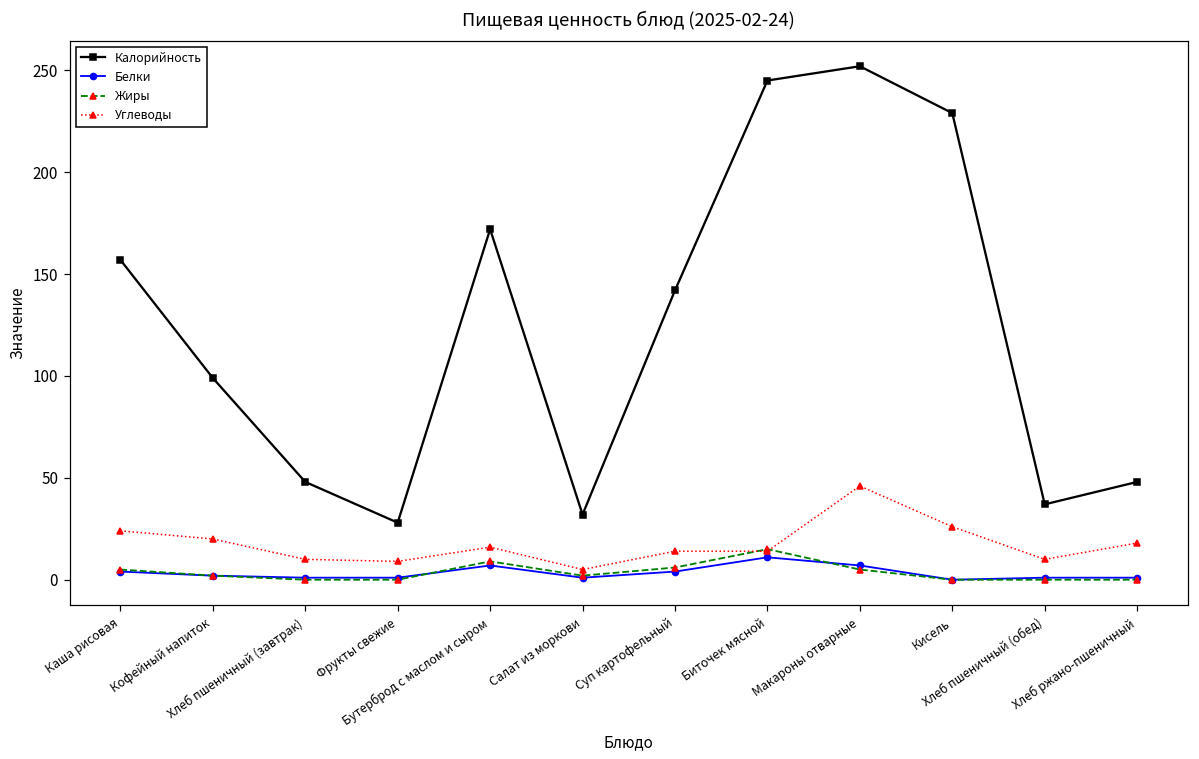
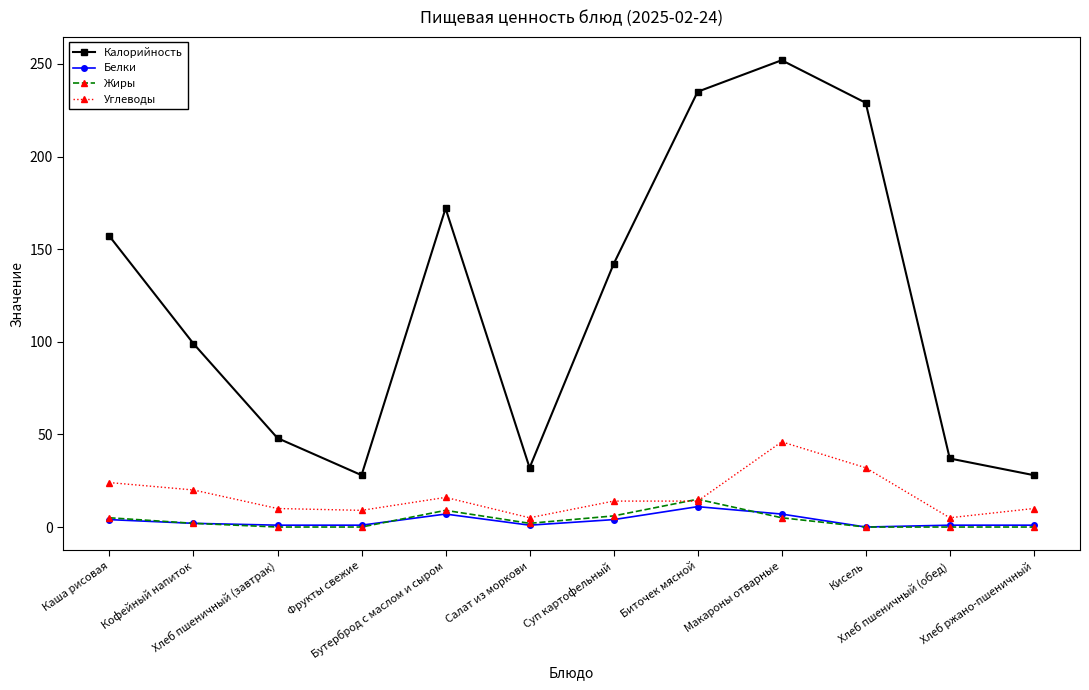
Калорийность, Биточек мясной: 245 -> 235
Углеводы, Кисель: 26 -> 32
Углеводы, Хлеб пшеничный (обед): 10 -> 5
Калорийность, Хлеб ржано-пшеничный: 48 -> 28
Углеводы, Хлеб ржано-пшеничный: 18 -> 10
